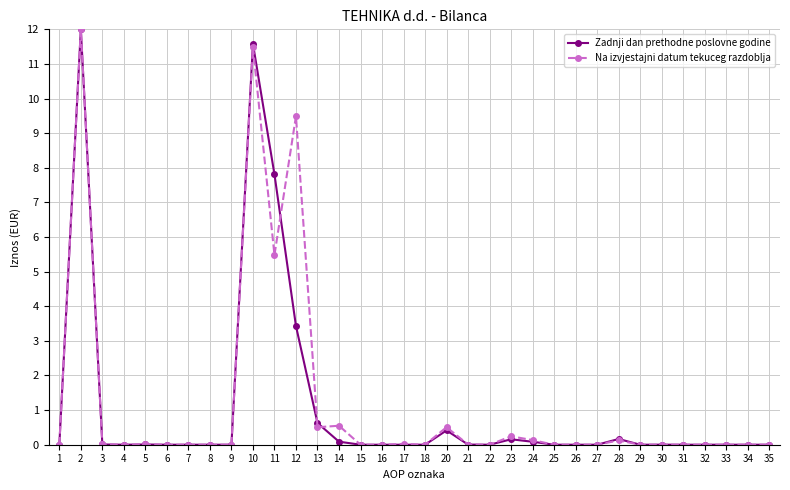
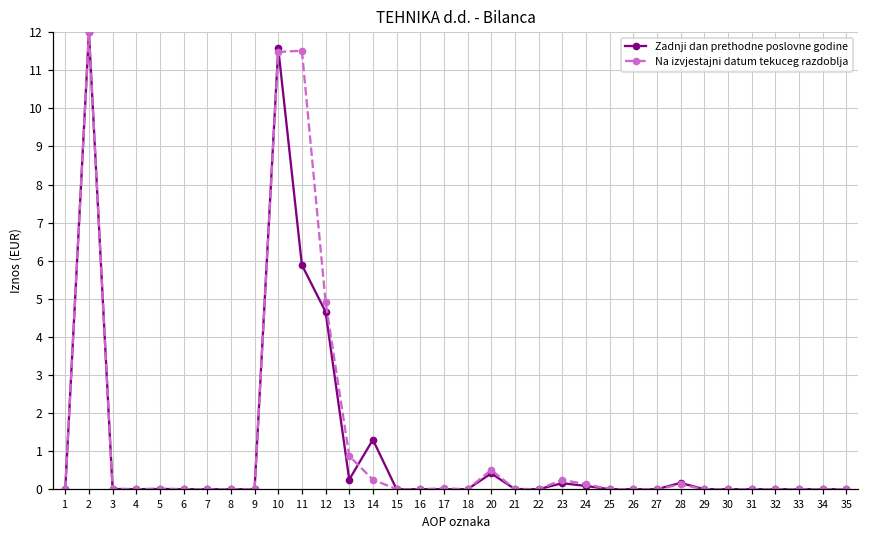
Zadnji dan prethodne poslovne godine, 11: 7.8 -> 5.9
Na izvjestajni datum tekuceg razdoblja, 11: 5.5 -> 11.5
Zadnji dan prethodne poslovne godine, 12: 3.4 -> 4.7
Na izvjestajni datum tekuceg razdoblja, 12: 9.5 -> 4.9
Zadnji dan prethodne poslovne godine, 13: 0.6 -> 0.3
Na izvjestajni datum tekuceg razdoblja, 13: 0.5 -> 0.9
Zadnji dan prethodne poslovne godine, 14: 0.1 -> 1.3
Na izvjestajni datum tekuceg razdoblja, 14: 0.5 -> 0.3
